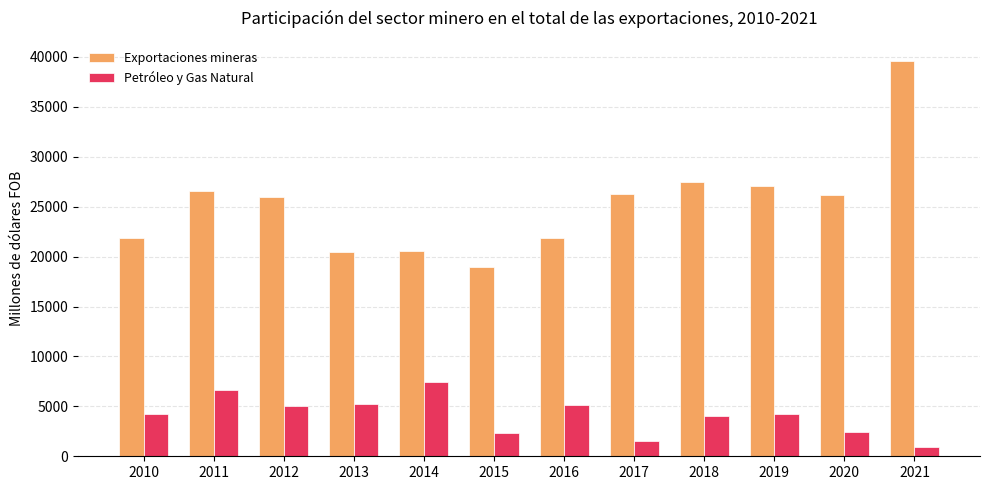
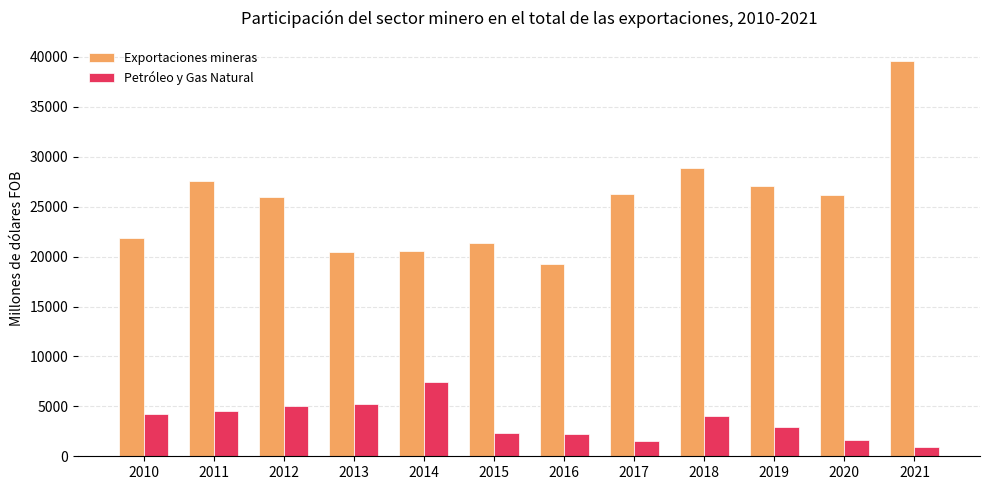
Exportaciones mineras, 2011: 27000 -> 28000
Petróleo y Gas Natural, 2011: 7000 -> 5000
Exportaciones mineras, 2015: 19000 -> 21000
Exportaciones mineras, 2016: 22000 -> 19000
Petróleo y Gas Natural, 2016: 5000 -> 2000
Exportaciones mineras, 2018: 27000 -> 29000
Petróleo y Gas Natural, 2019: 4000 -> 3000
Petróleo y Gas Natural, 2020: 2400 -> 1600
